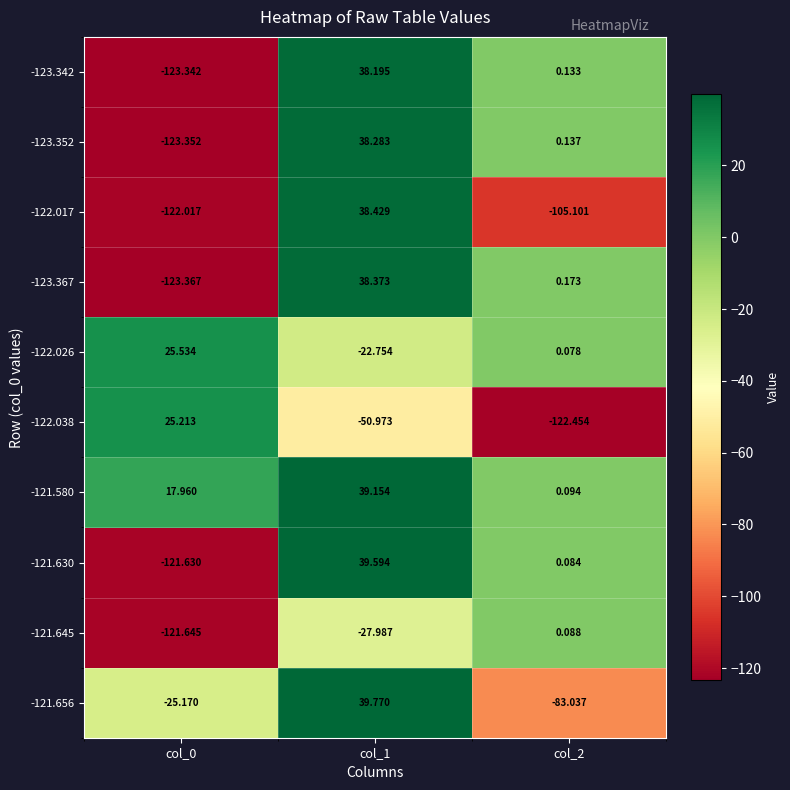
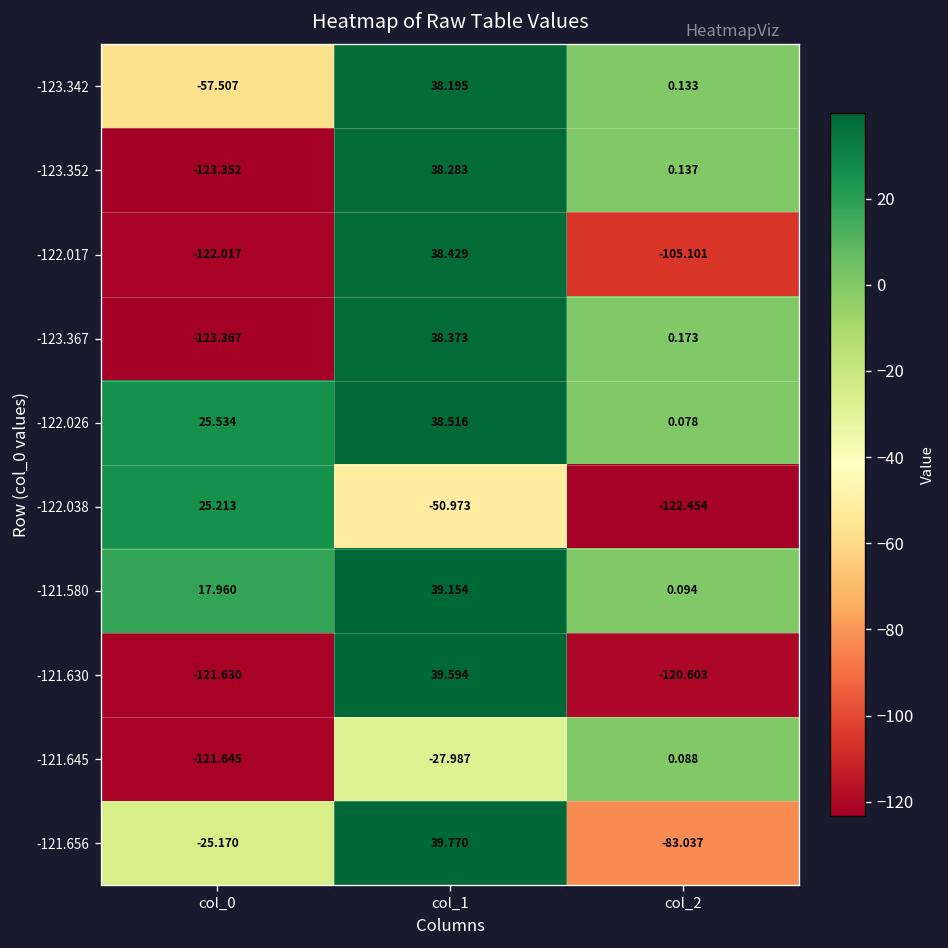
-123.342, col_0: -123.342 -> -57.507
-122.026, col_1: -22.754 -> 38.516
-121.630, col_2: 0.084 -> -120.603
